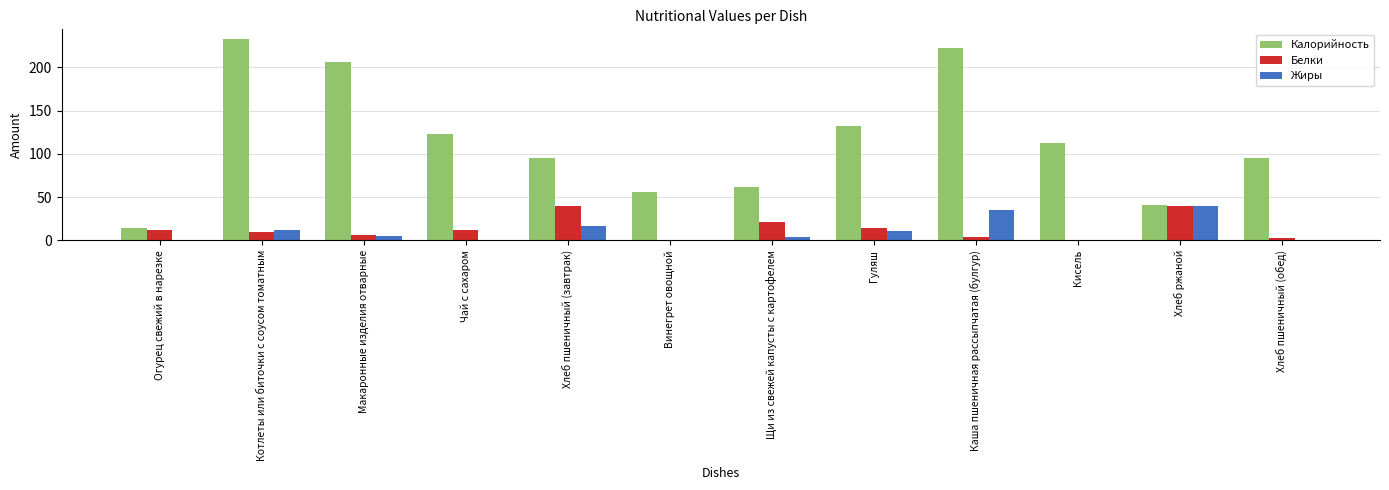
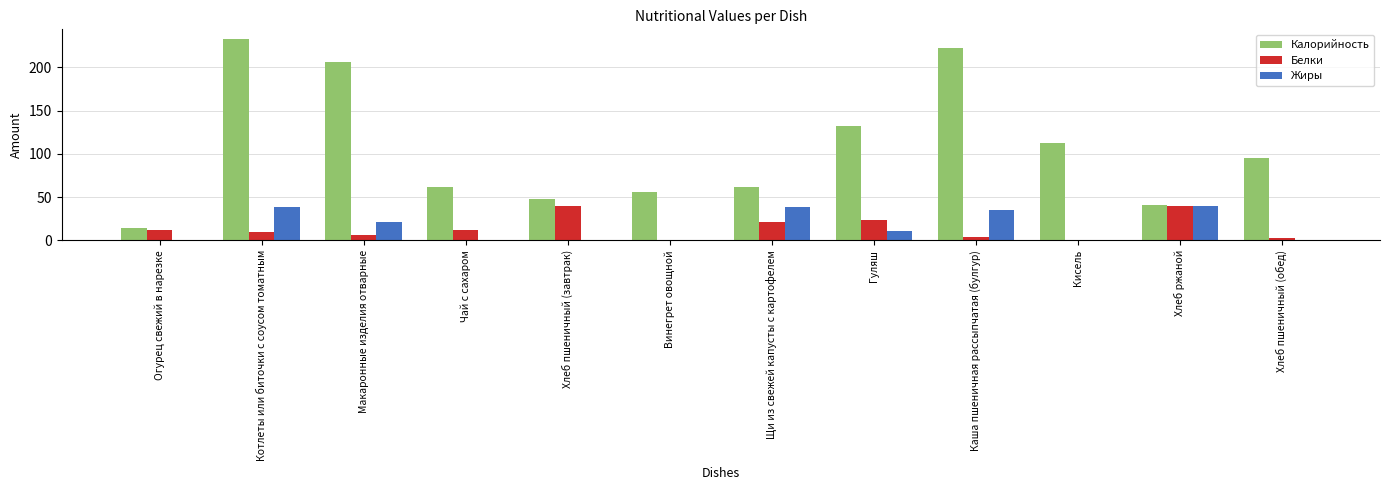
Жиры, Котлеты или биточки с соусом томатным: 10 -> 40
Жиры, Макаронные изделия отварные: 0 -> 20
Калорийность, Чай с сахаром: 120 -> 60
Калорийность, Хлеб пшеничный (завтрак): 100 -> 50
Жиры, Хлеб пшеничный (завтрак): 20 -> 0
Жиры, Щи из свежей капусты с картофелем: 0 -> 40
Белки, Гуляш: 10 -> 20
